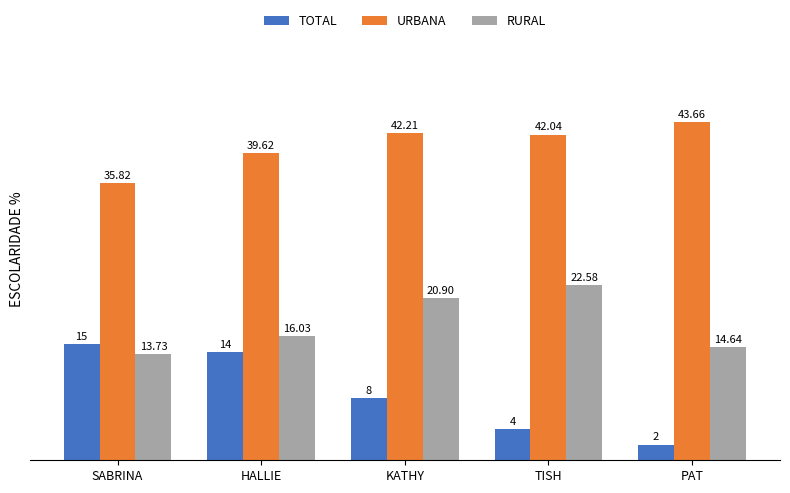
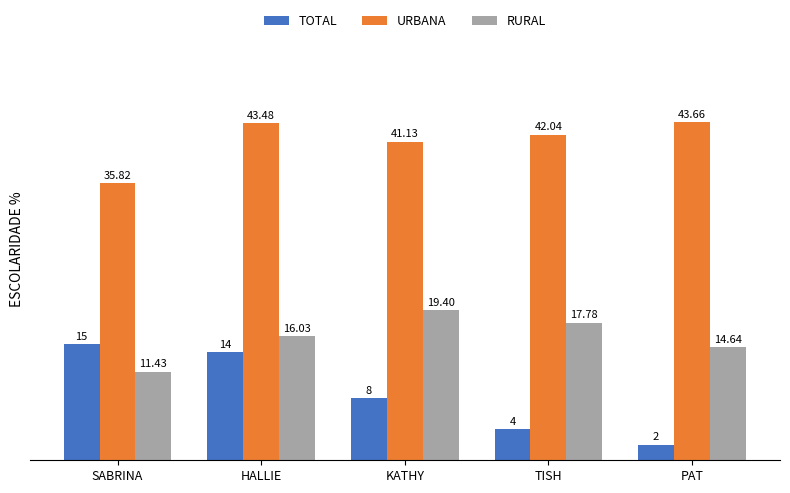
RURAL, SABRINA: 13.73 -> 11.43
URBANA, HALLIE: 39.62 -> 43.48
URBANA, KATHY: 42.21 -> 41.13
RURAL, KATHY: 20.90 -> 19.40
RURAL, TISH: 22.58 -> 17.78
